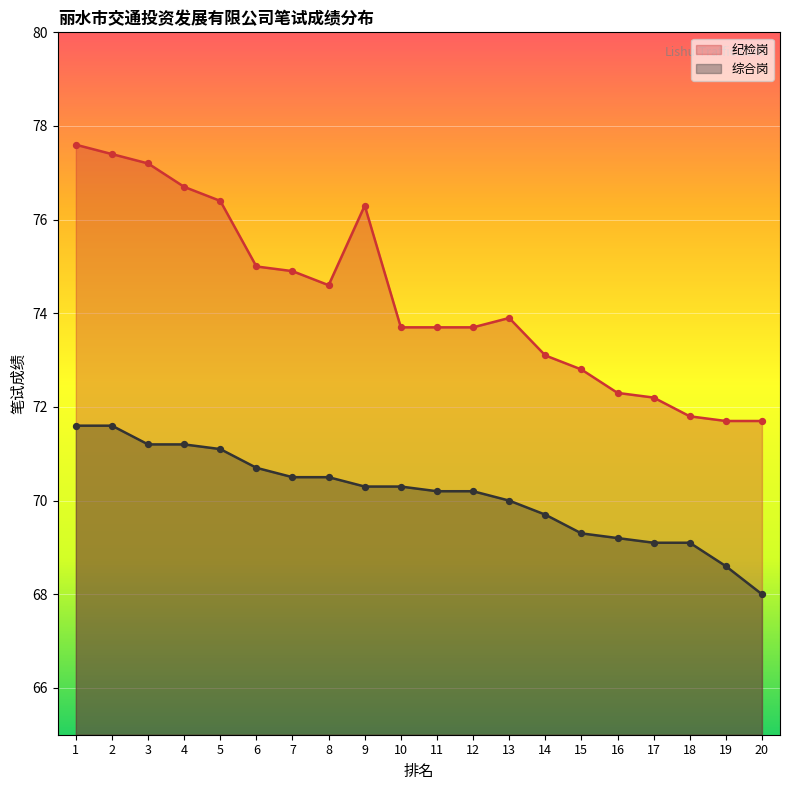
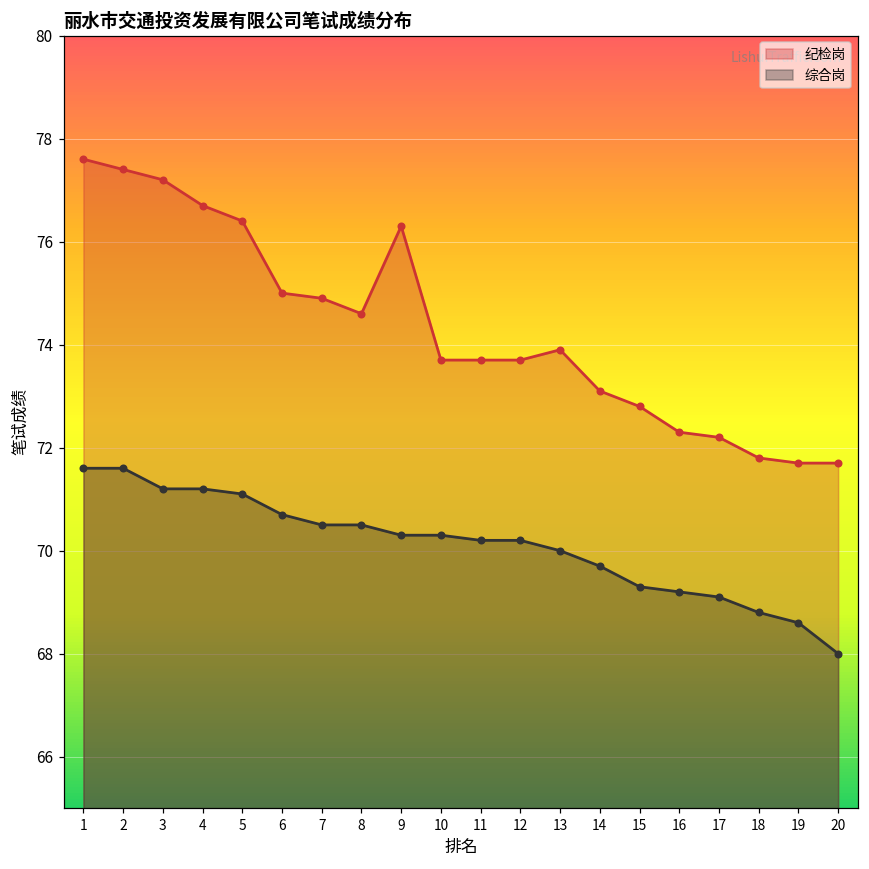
综合岗, 18: 69.1 -> 68.8
